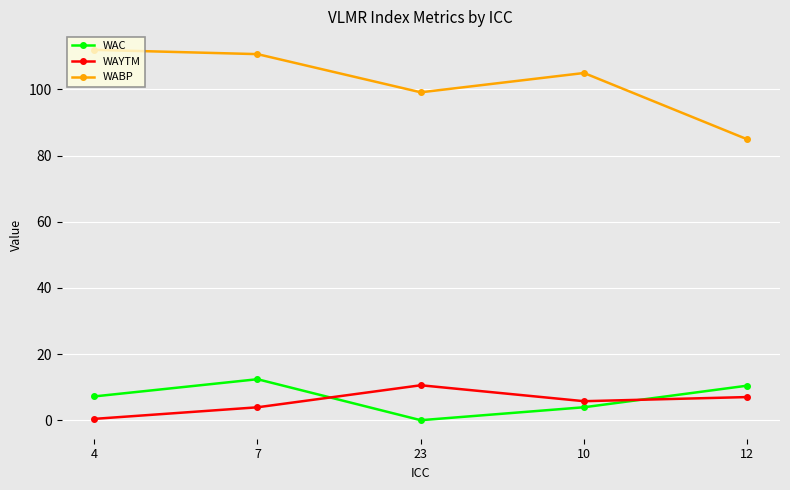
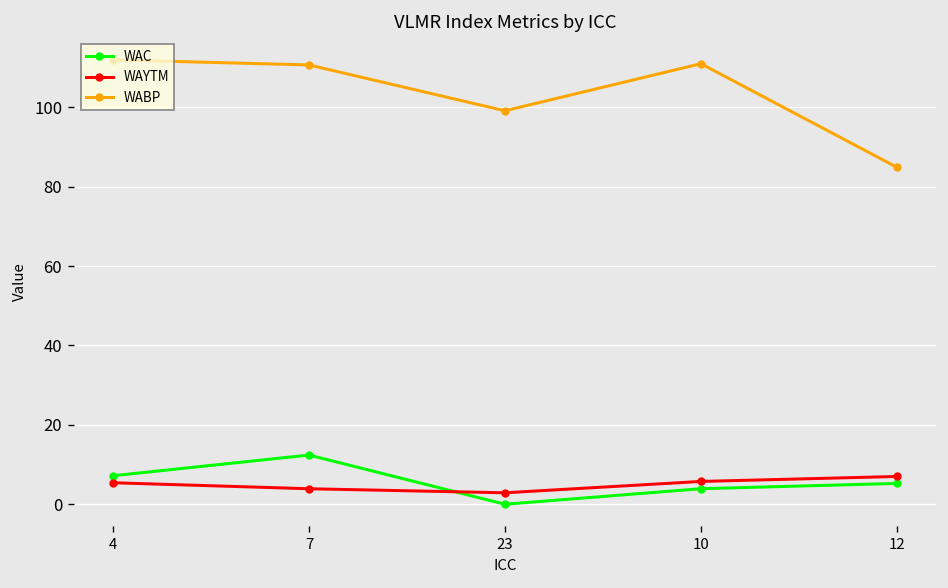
WAYTM, 4: 0 -> 5
WAYTM, 23: 11 -> 3
WABP, 10: 105 -> 111
WAC, 12: 10 -> 5
